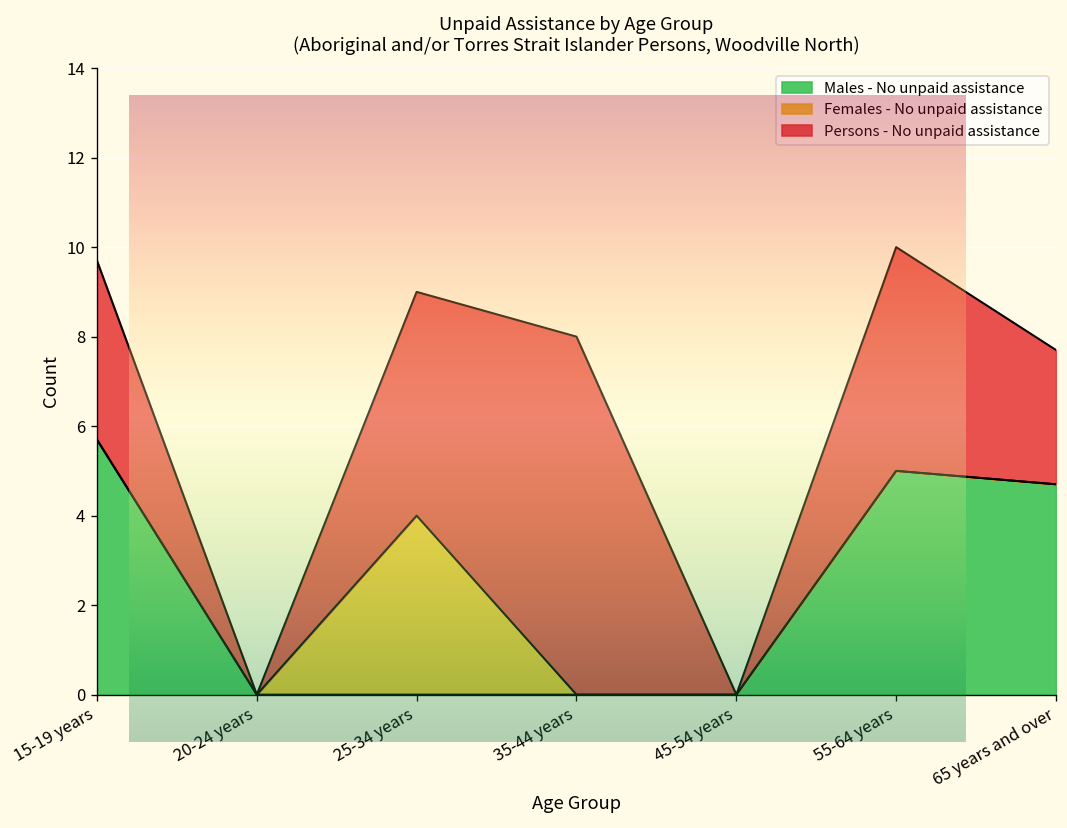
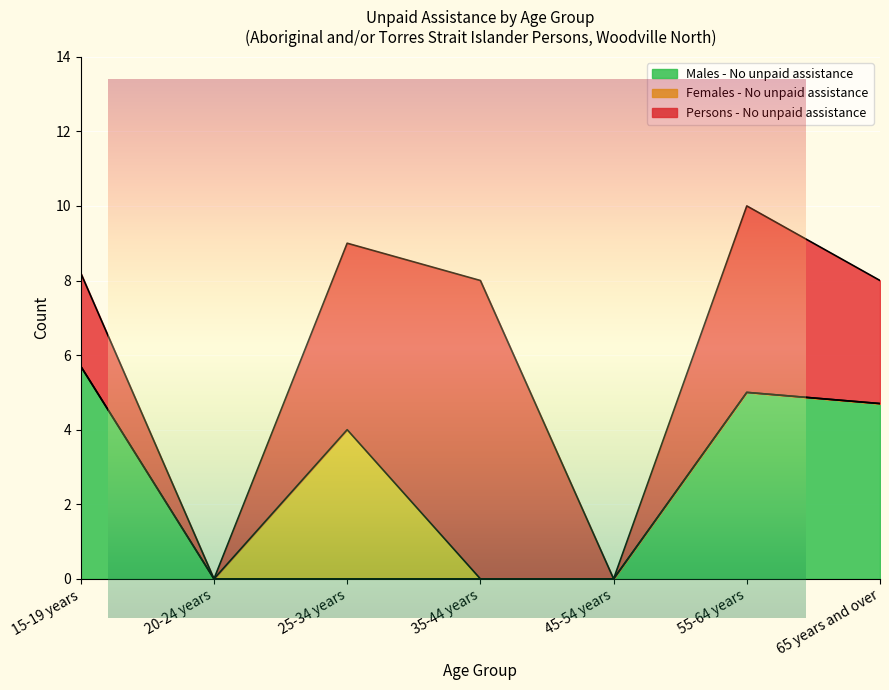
Persons - No unpaid assistance, 15-19 years: 4.0 -> 2.5
Persons - No unpaid assistance, 65 years and over: 3.0 -> 3.3
